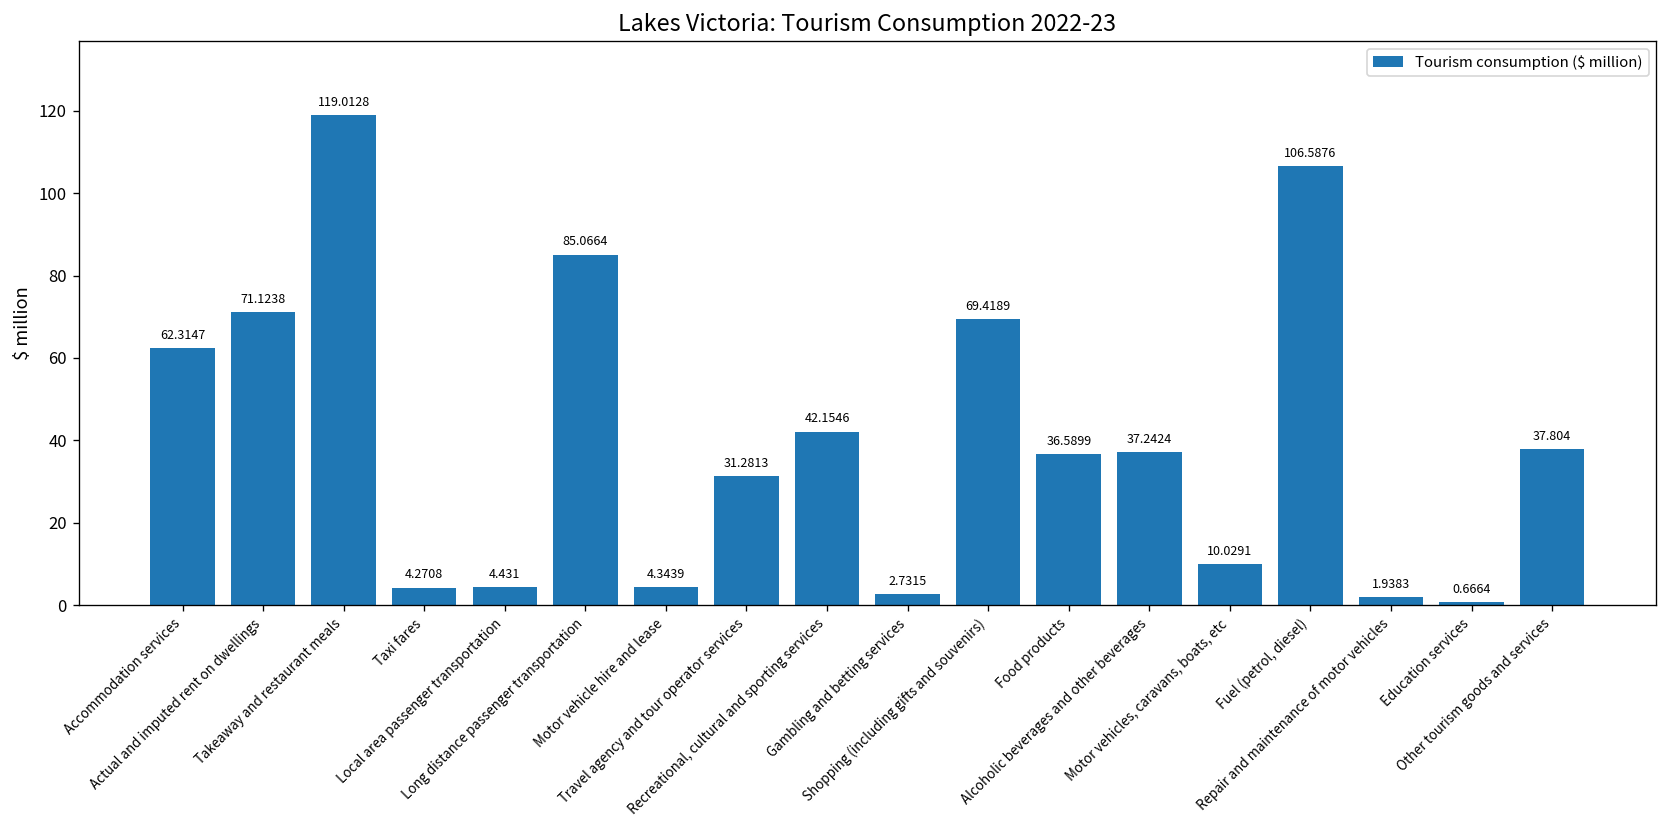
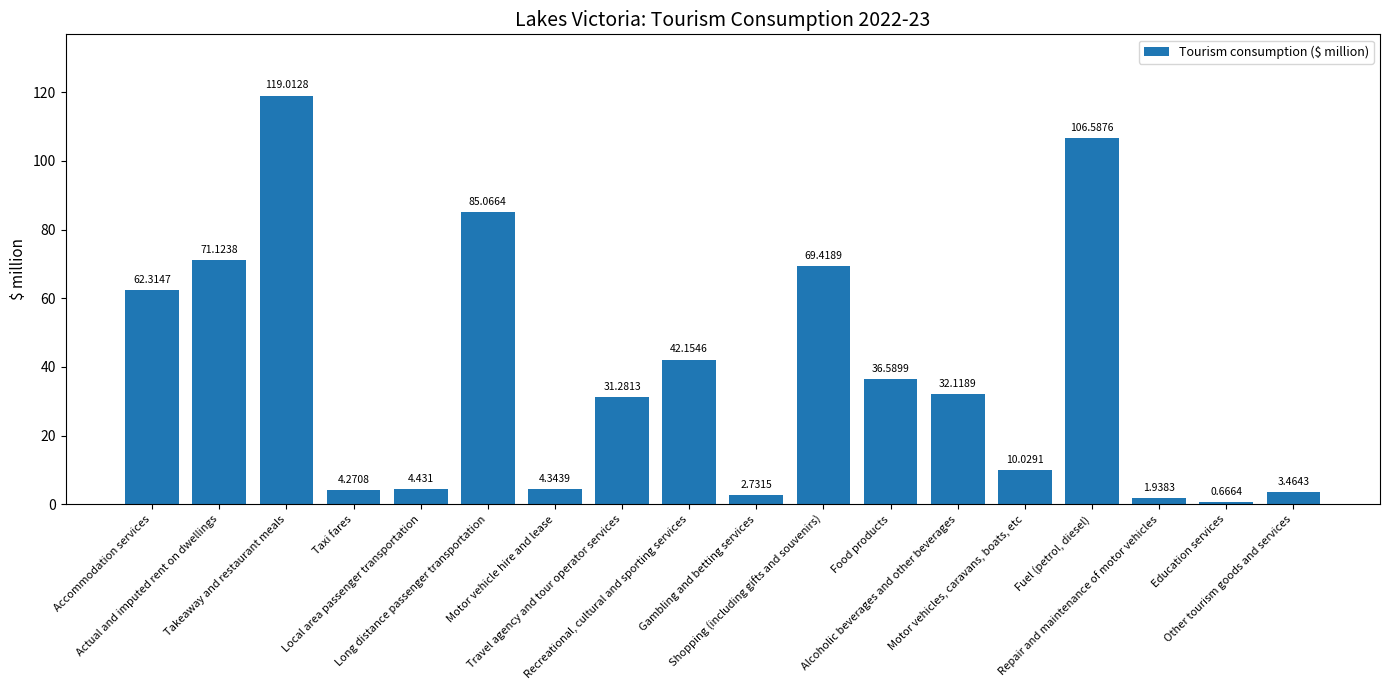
Alcoholic beverages and other beverages: 37.2424 -> 32.1189
Other tourism goods and services: 37.804 -> 3.4643
